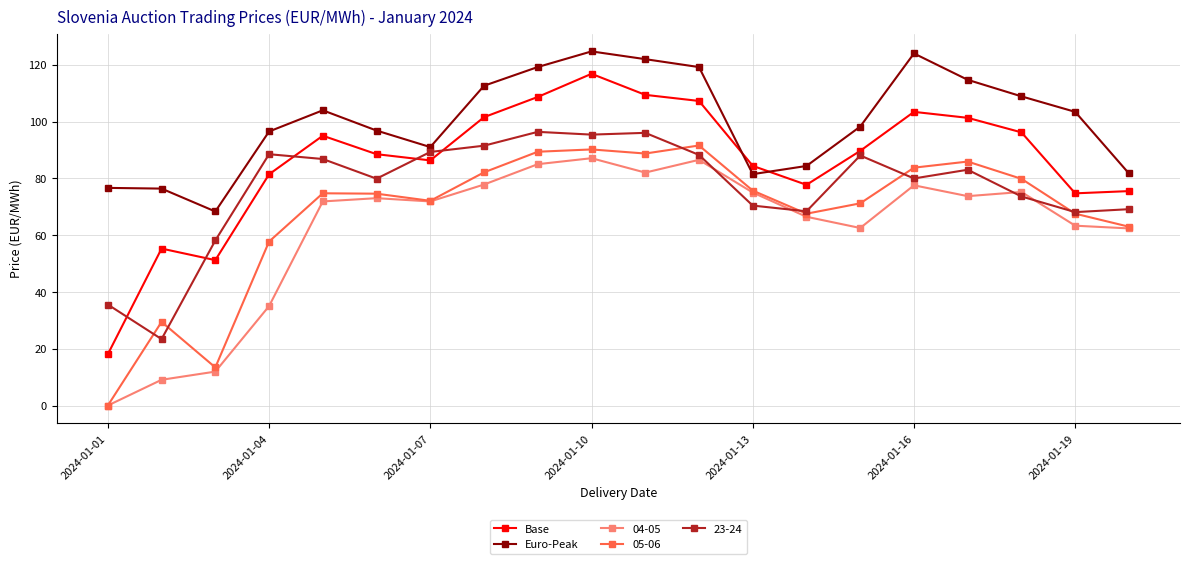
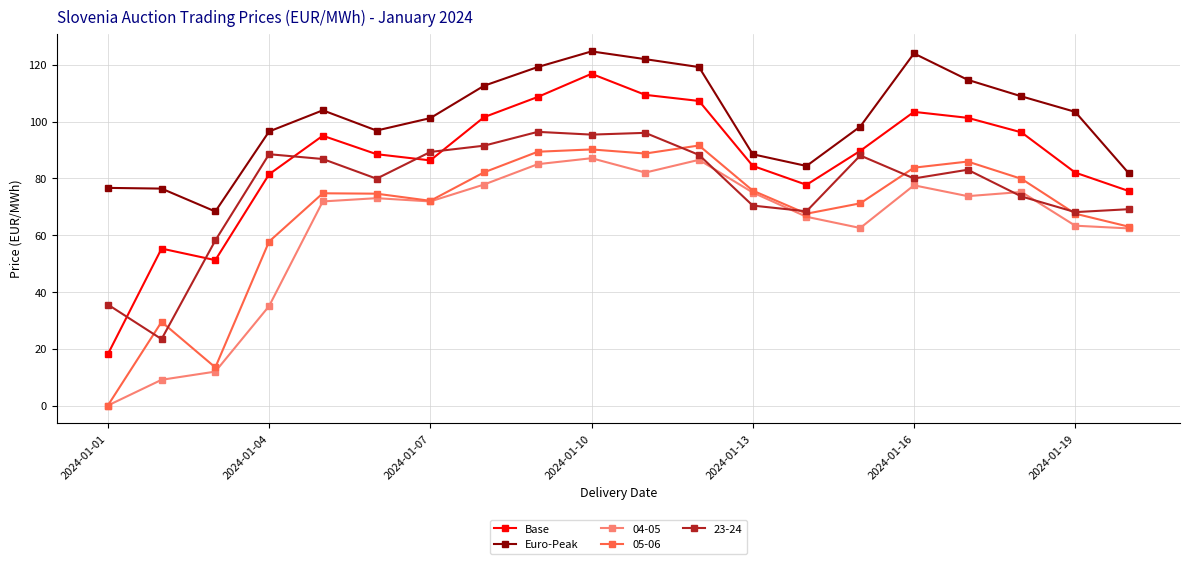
Euro-Peak, 2024-01-07: 91 -> 101
Euro-Peak, 2024-01-13: 81 -> 88
Base, 2024-01-19: 75 -> 82
